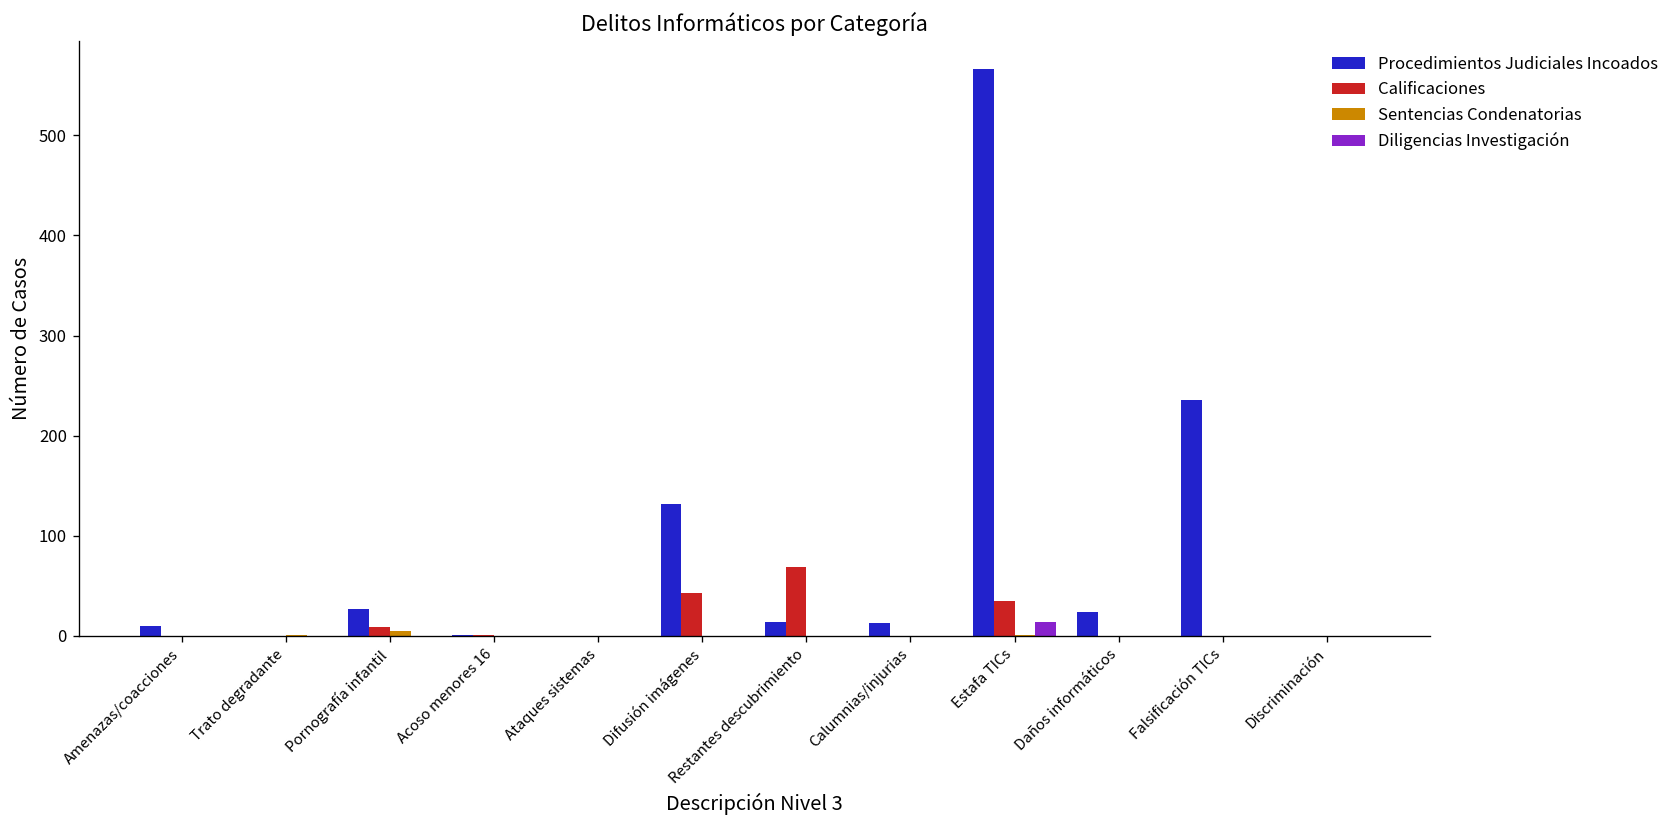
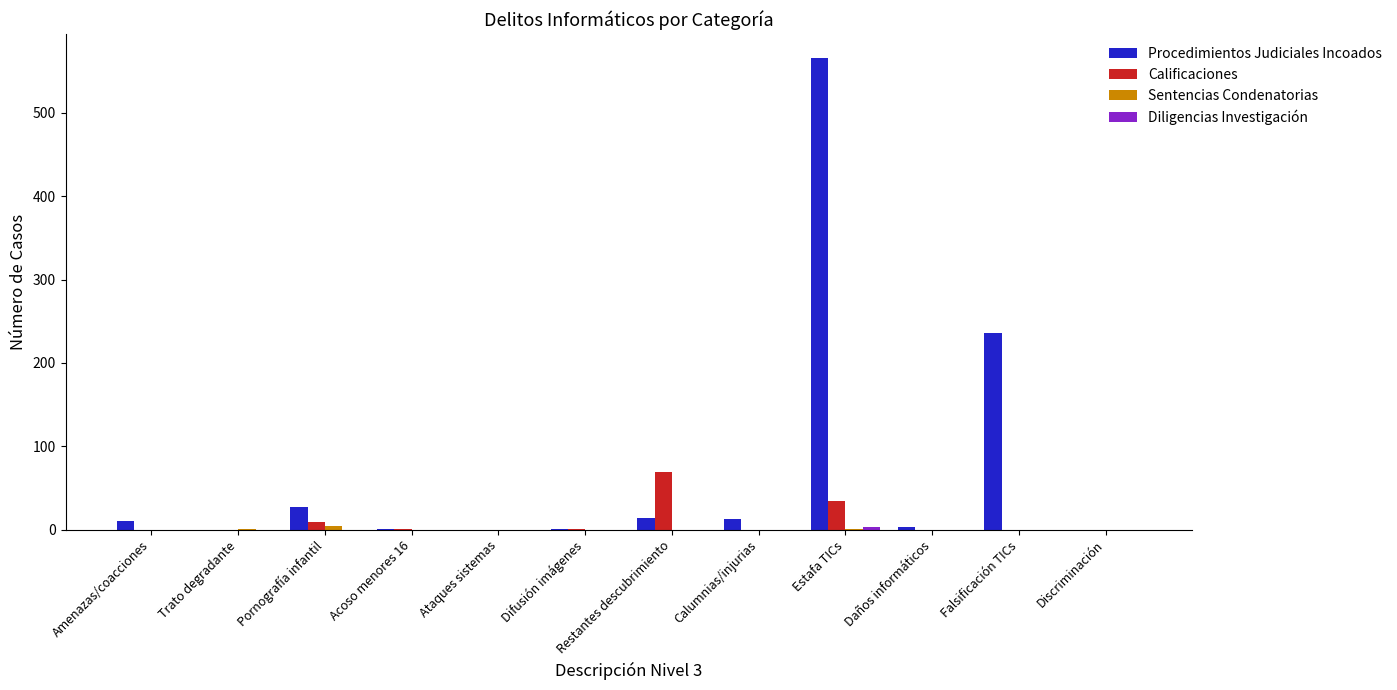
Procedimientos Judiciales Incoados, Difusión imágenes: 130 -> 0
Calificaciones, Difusión imágenes: 40 -> 0
Diligencias Investigación, Estafa TICs: 10 -> 0
Procedimientos Judiciales Incoados, Daños informáticos: 20 -> 0
